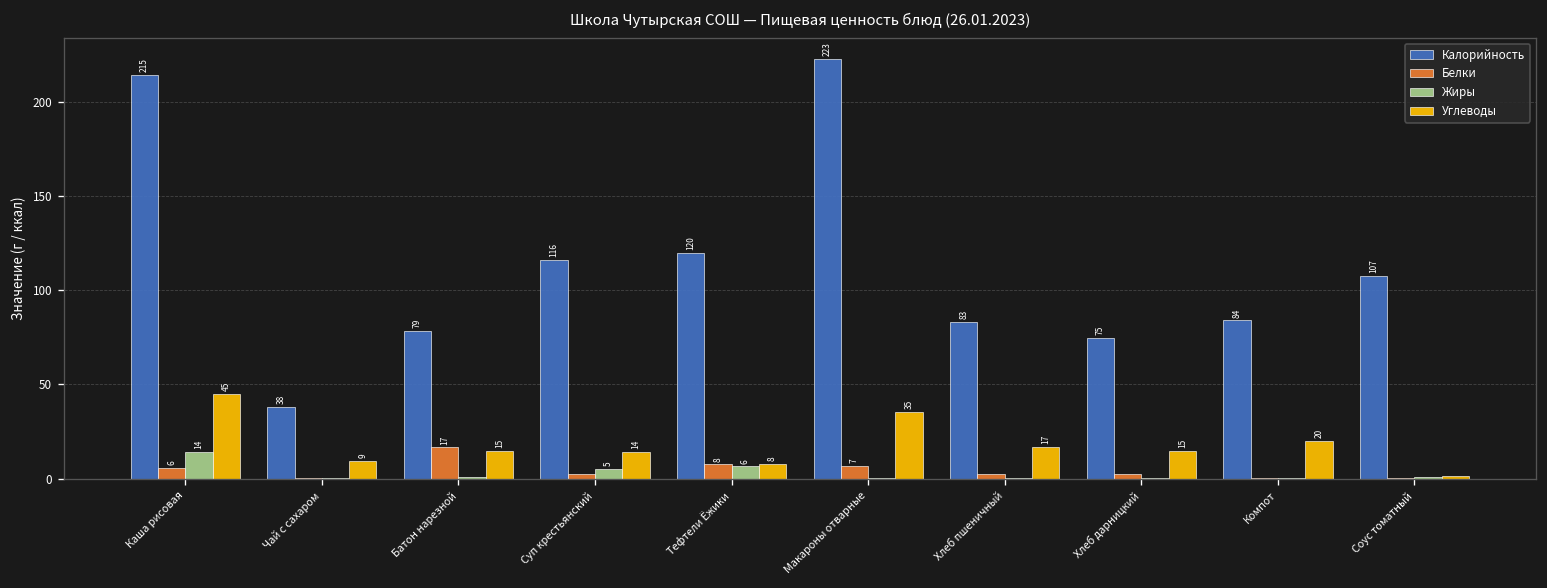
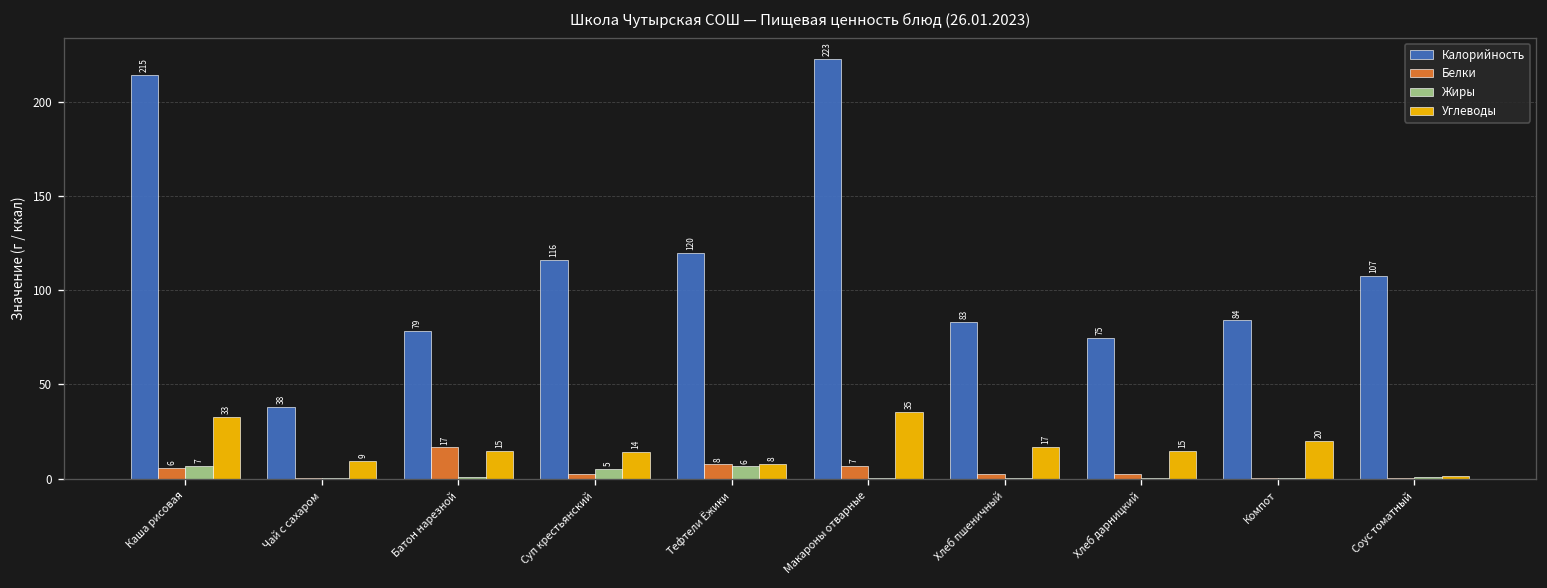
Жиры, Каша рисовая: 14 -> 7
Углеводы, Каша рисовая: 45 -> 33
